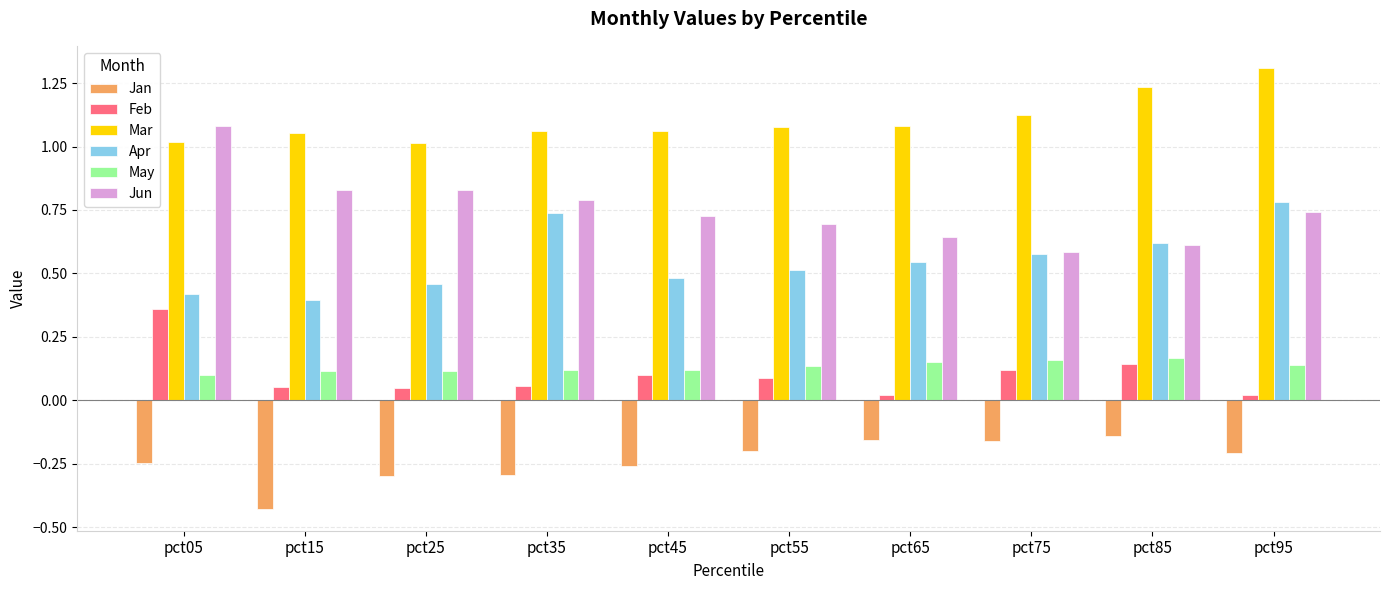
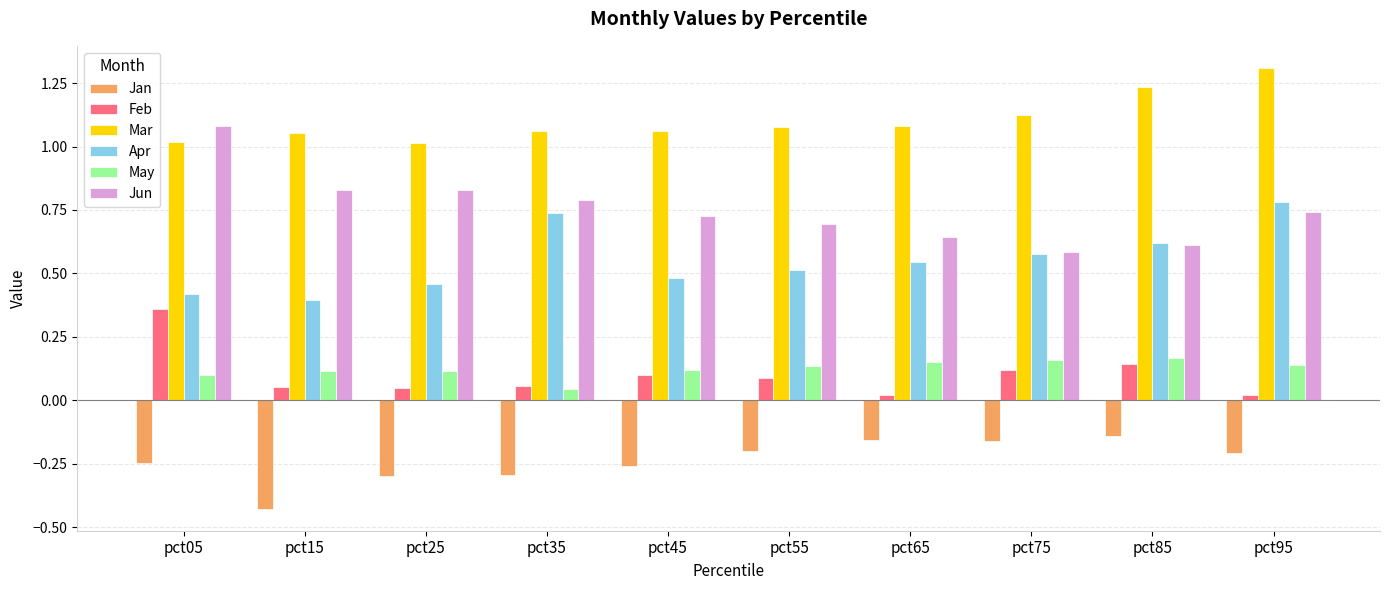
May, pct35: 0.12 -> 0.05
